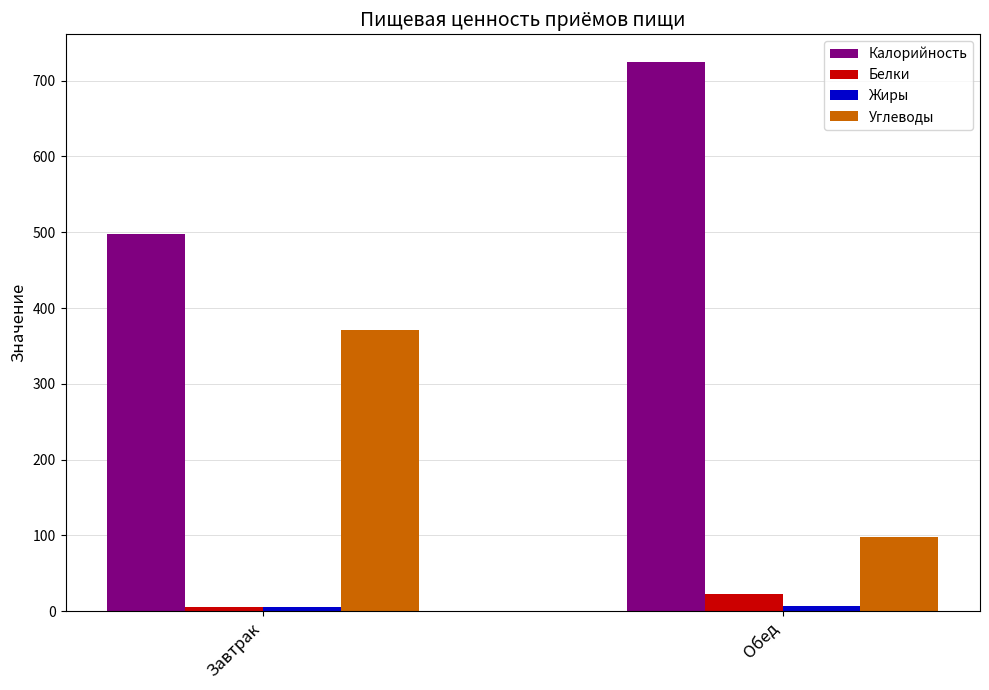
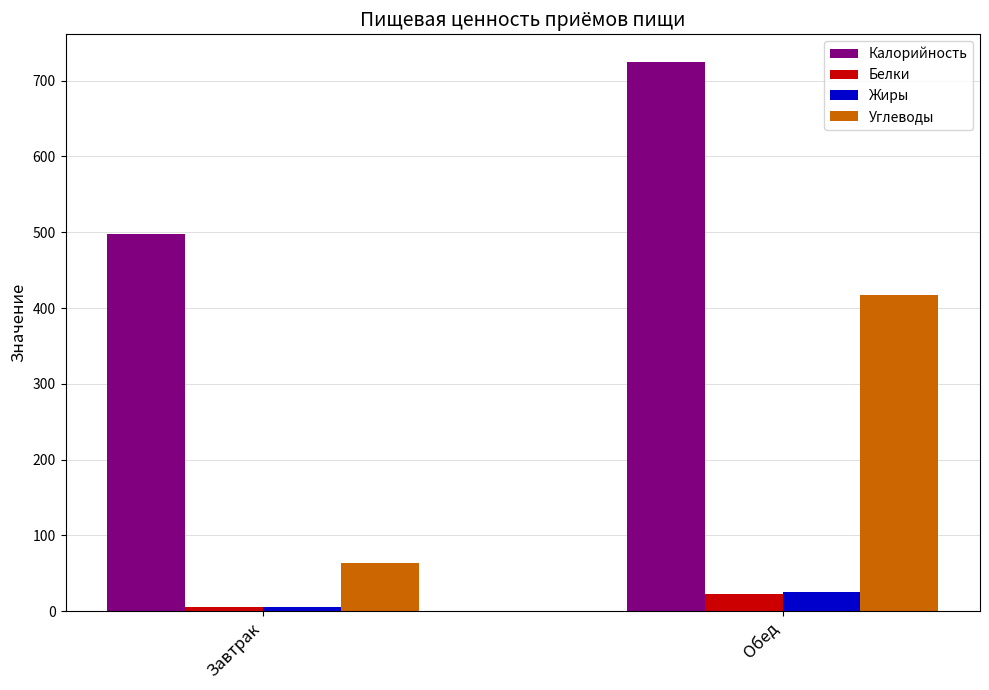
Углеводы, Завтрак: 370 -> 60
Жиры, Обед: 10 -> 30
Углеводы, Обед: 100 -> 420
